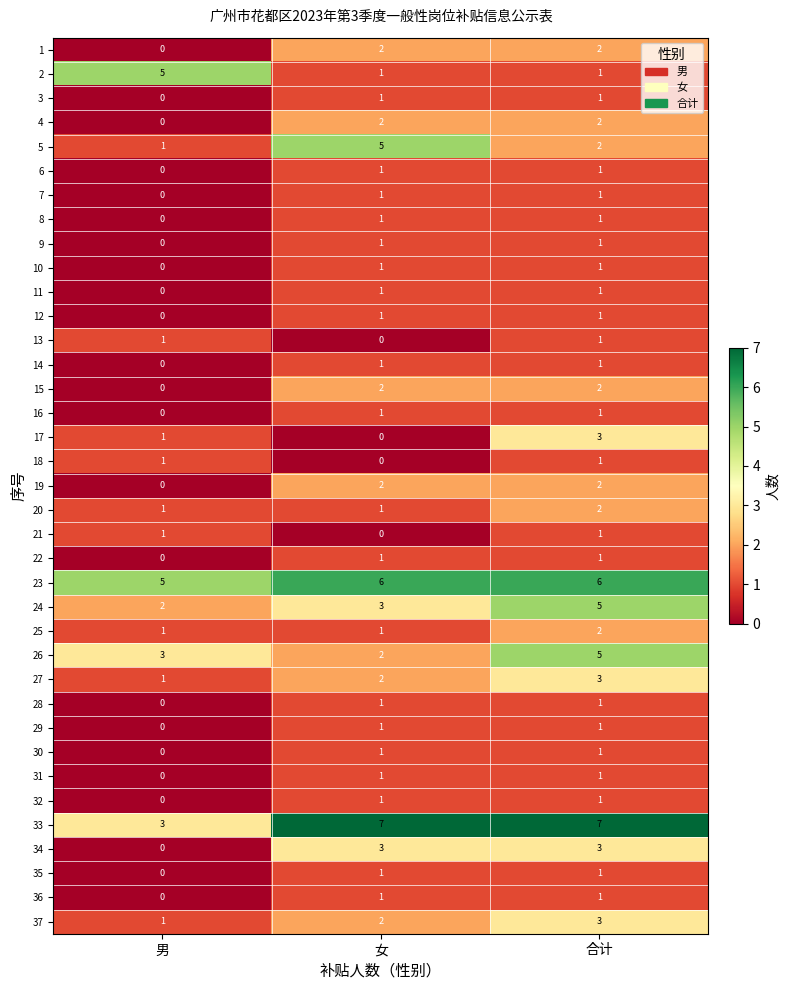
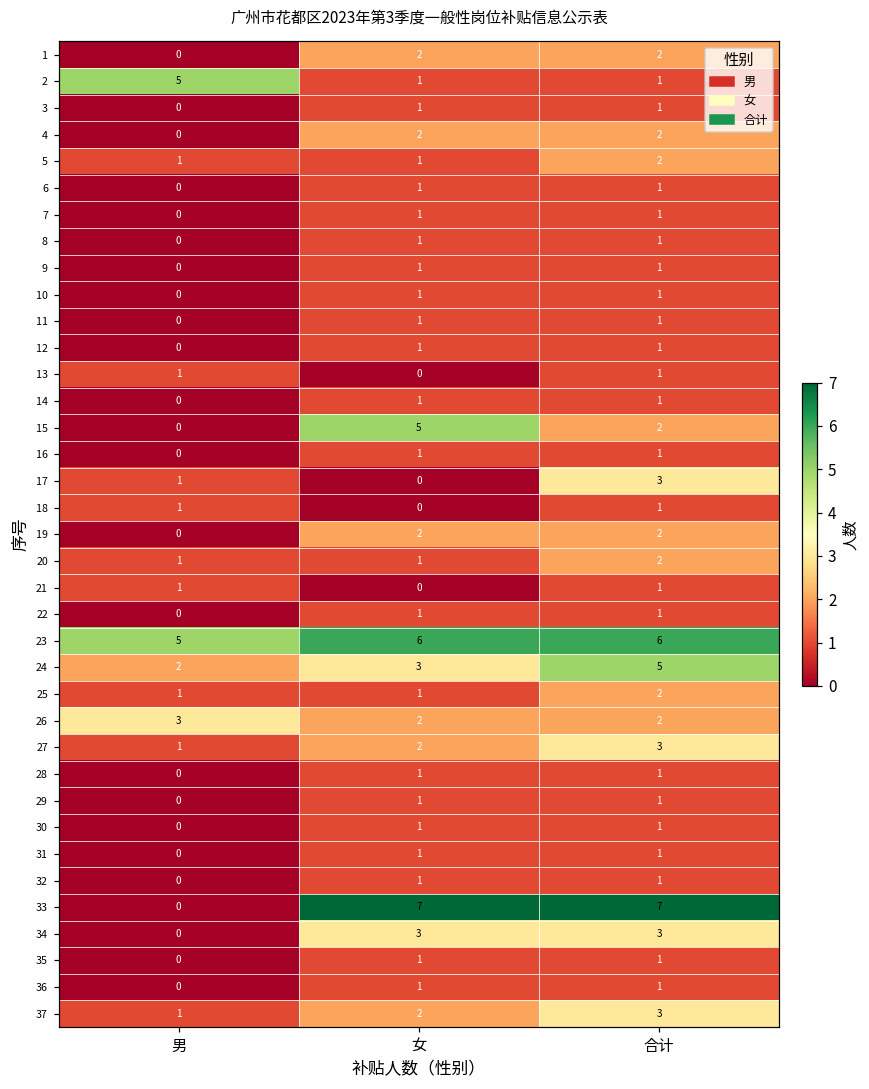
5, 女: 5 -> 1
15, 女: 2 -> 5
26, 合计: 5 -> 2
33, 男: 3 -> 0
